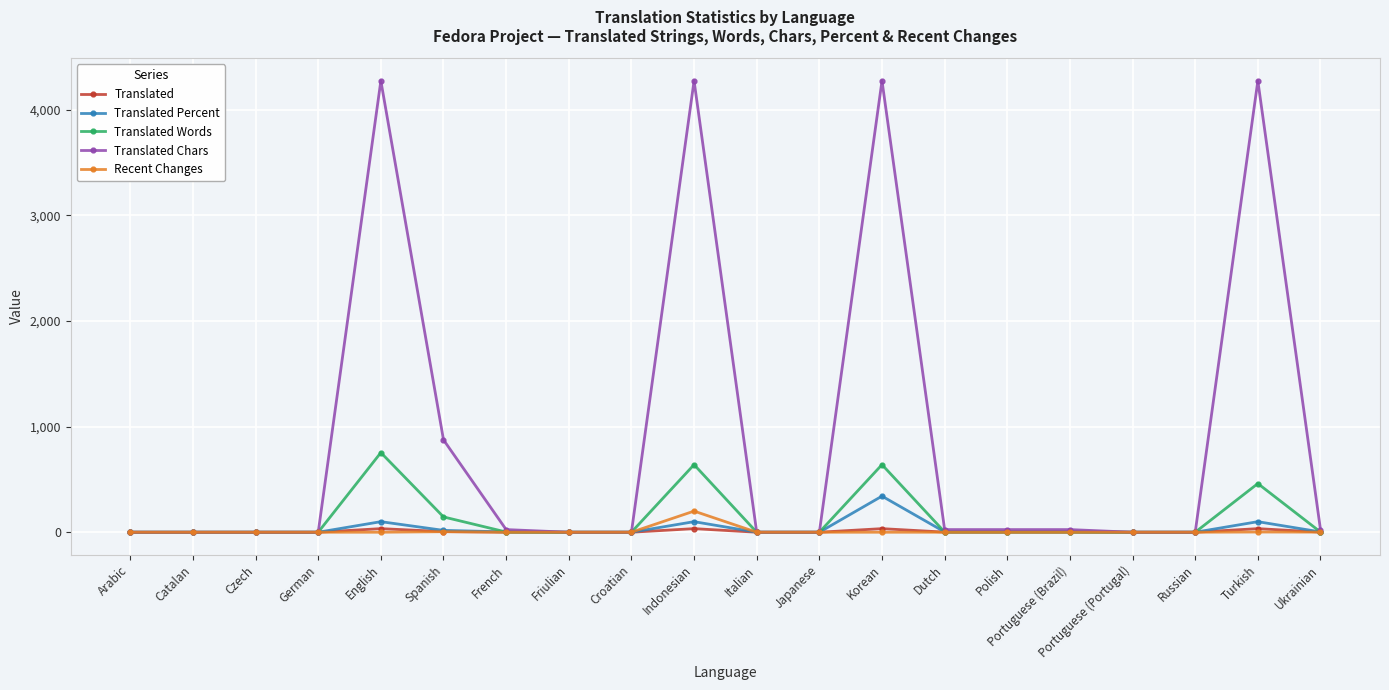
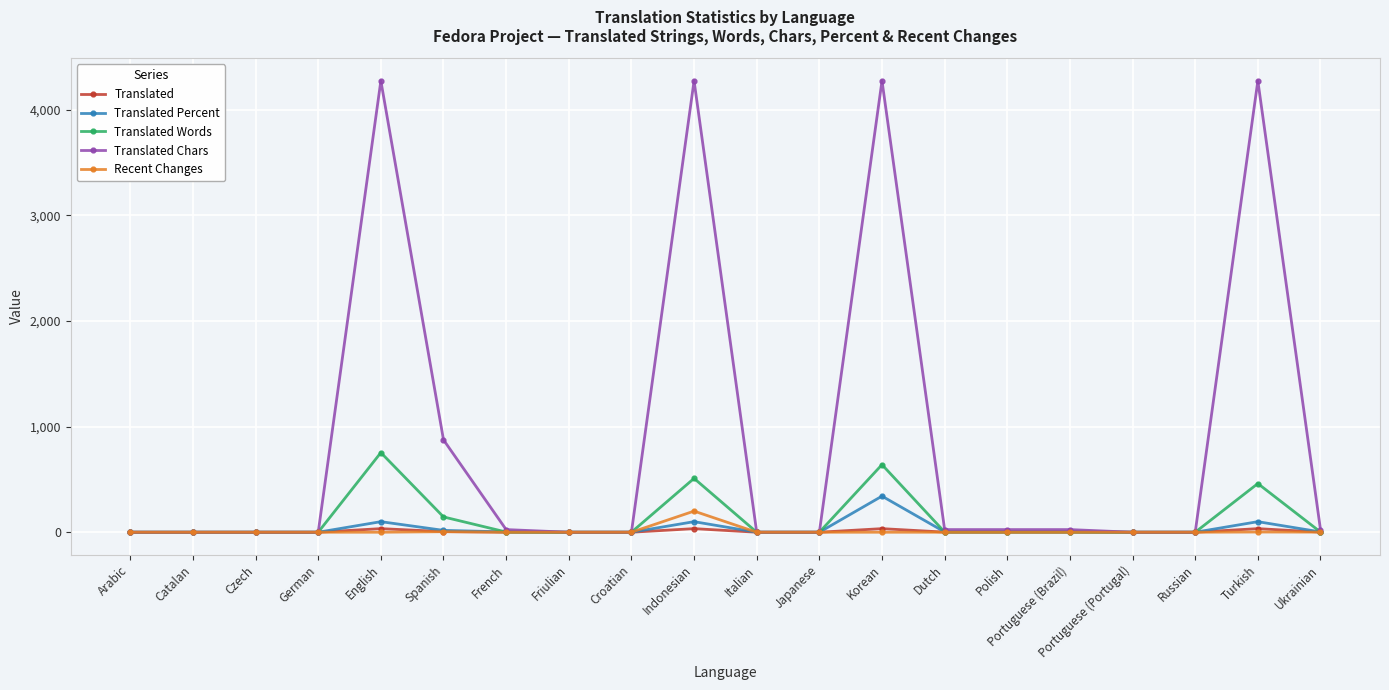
Translated Words, Indonesian: 640 -> 510
